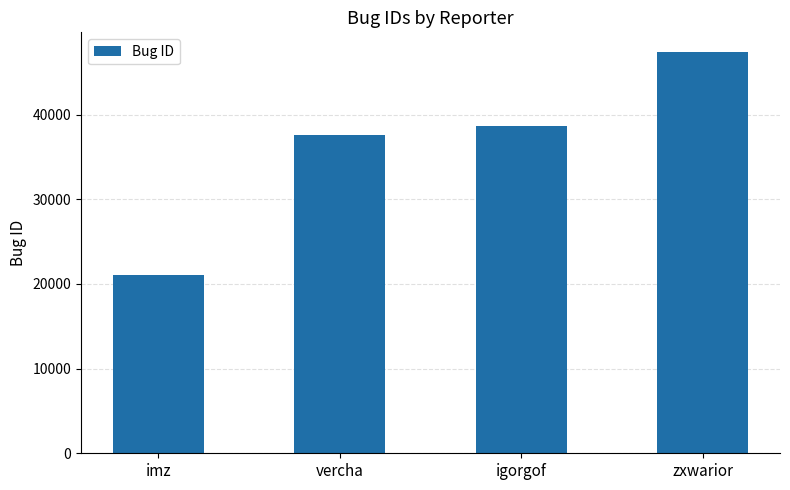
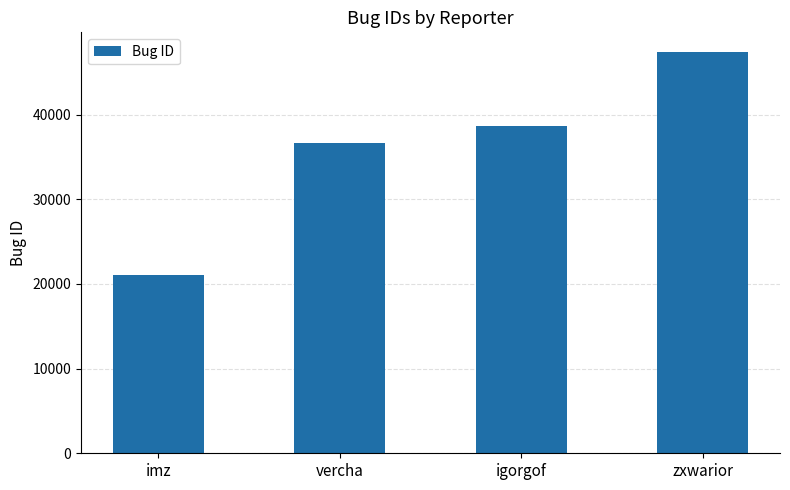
vercha: 38000 -> 37000
